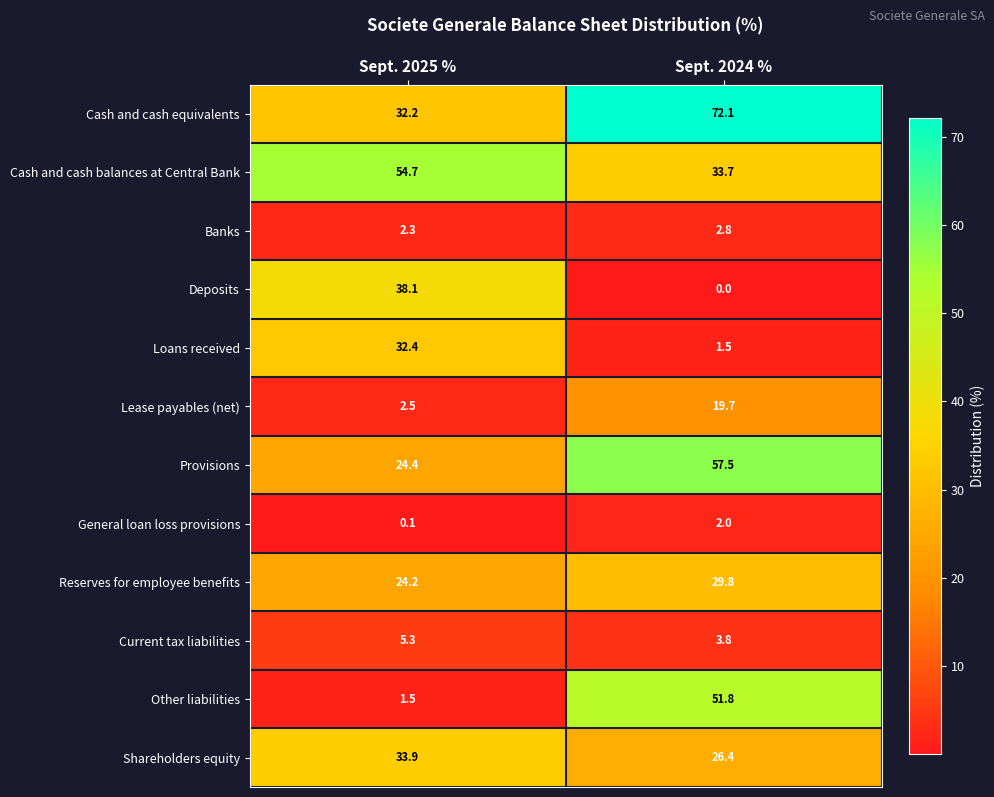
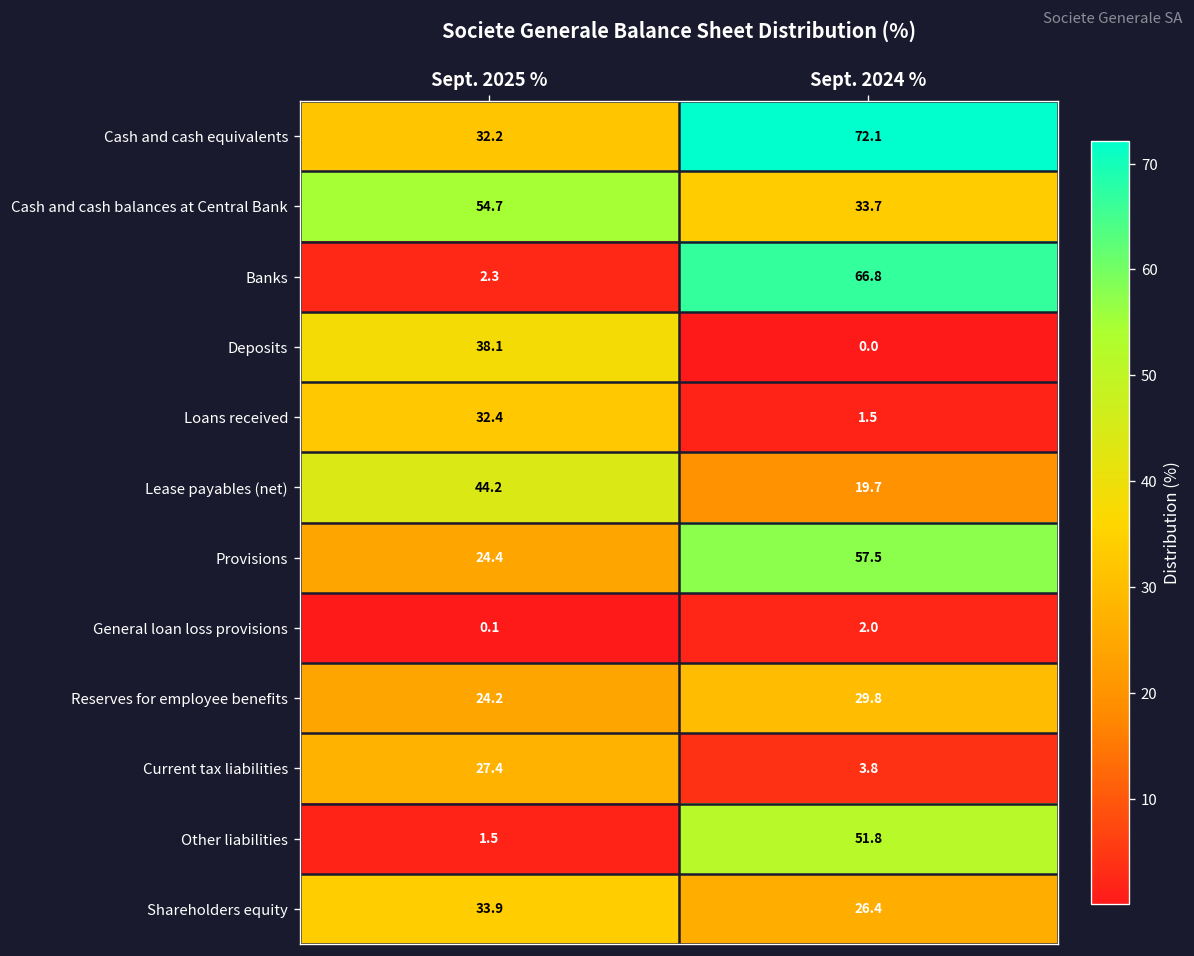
Banks, Sept. 2024 %: 2.8 -> 66.8
Lease payables (net), Sept. 2025 %: 2.5 -> 44.2
Current tax liabilities, Sept. 2025 %: 5.3 -> 27.4
